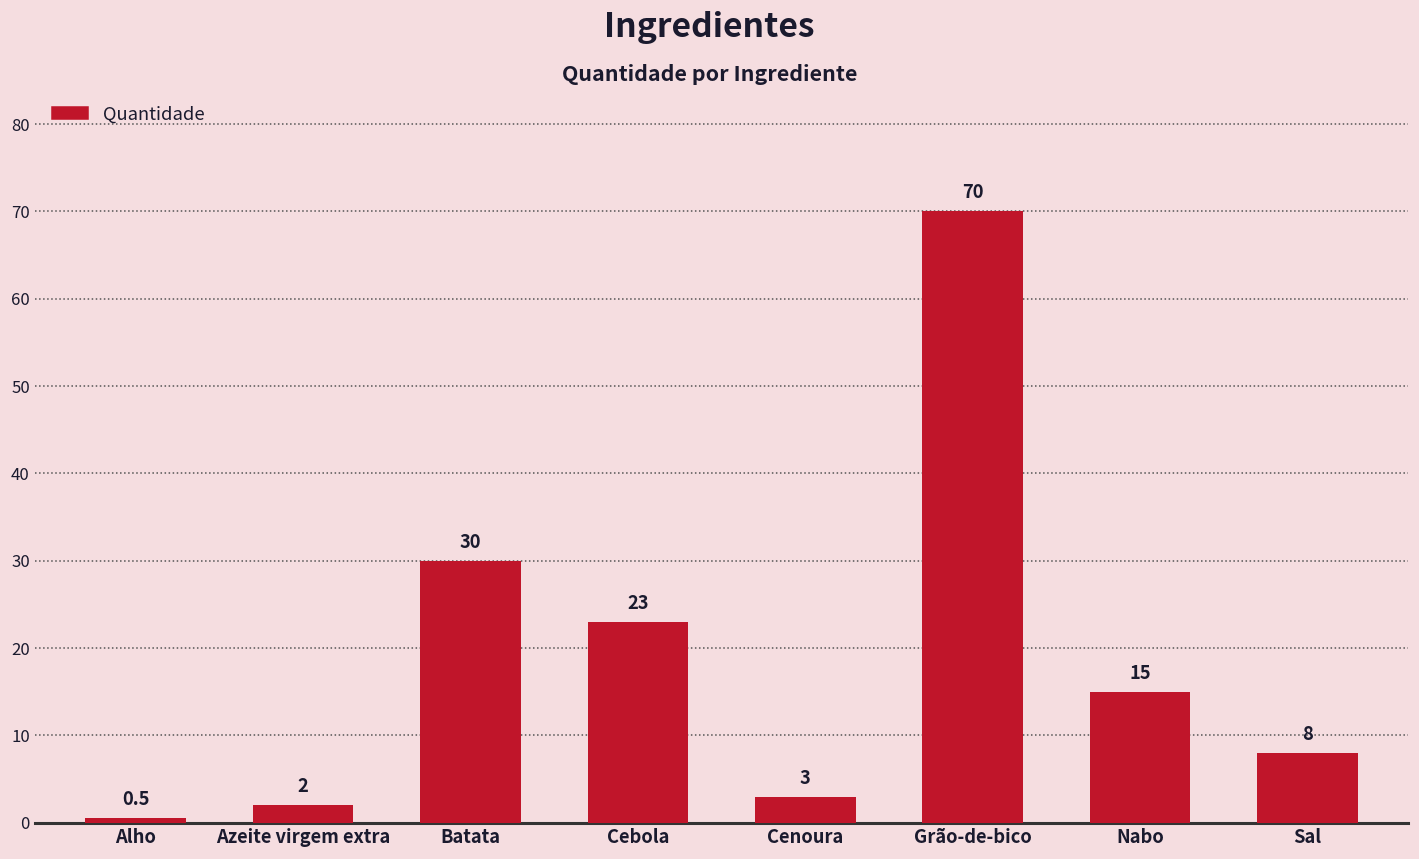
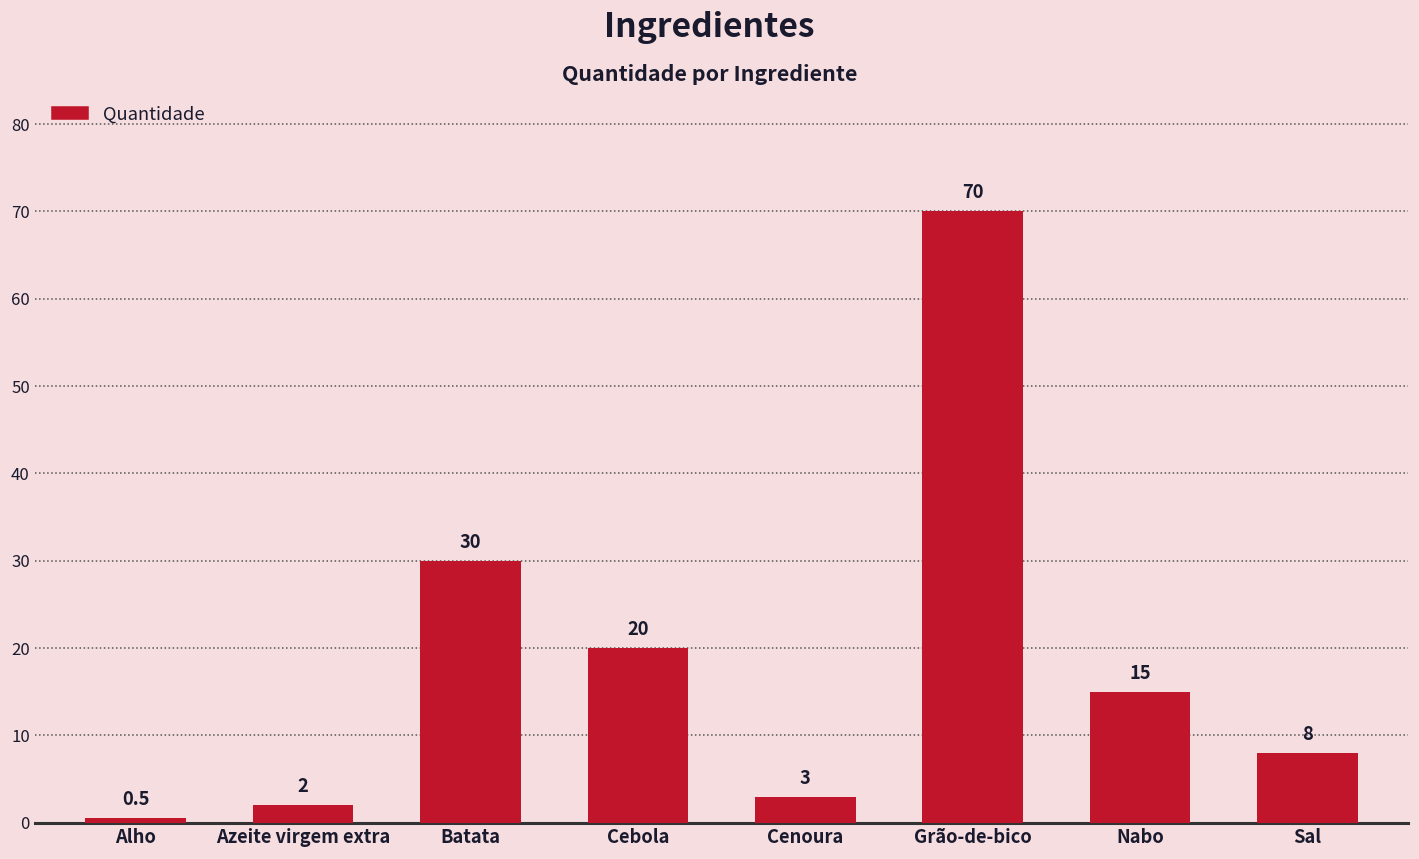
Cebola: 23 -> 20
